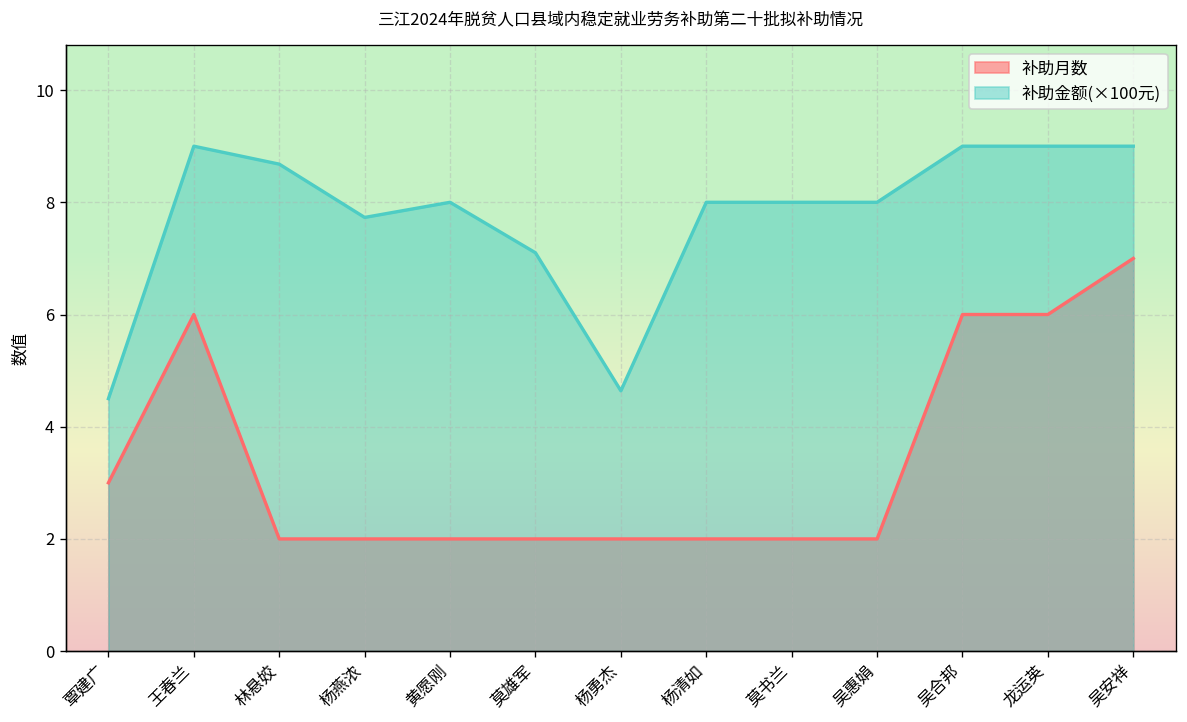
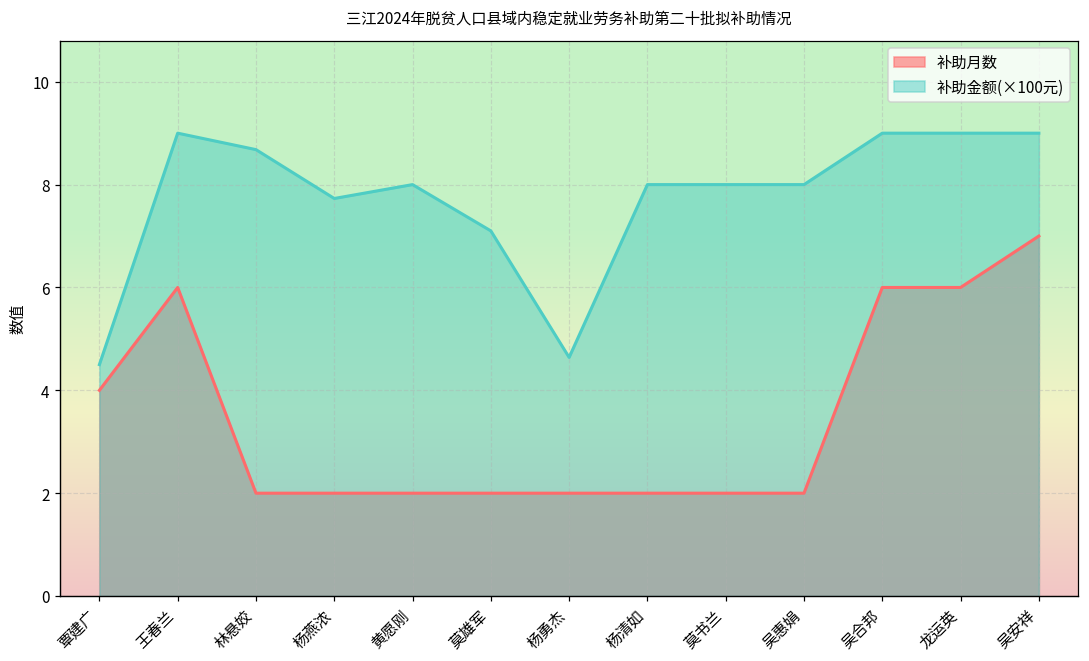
补助月数, 覃建广: 3 -> 4
